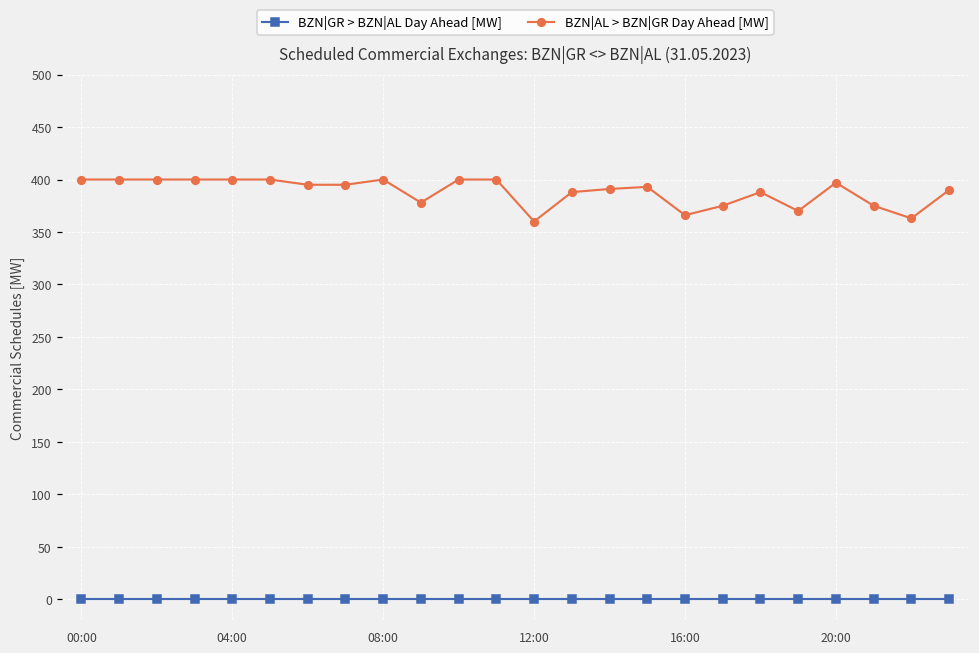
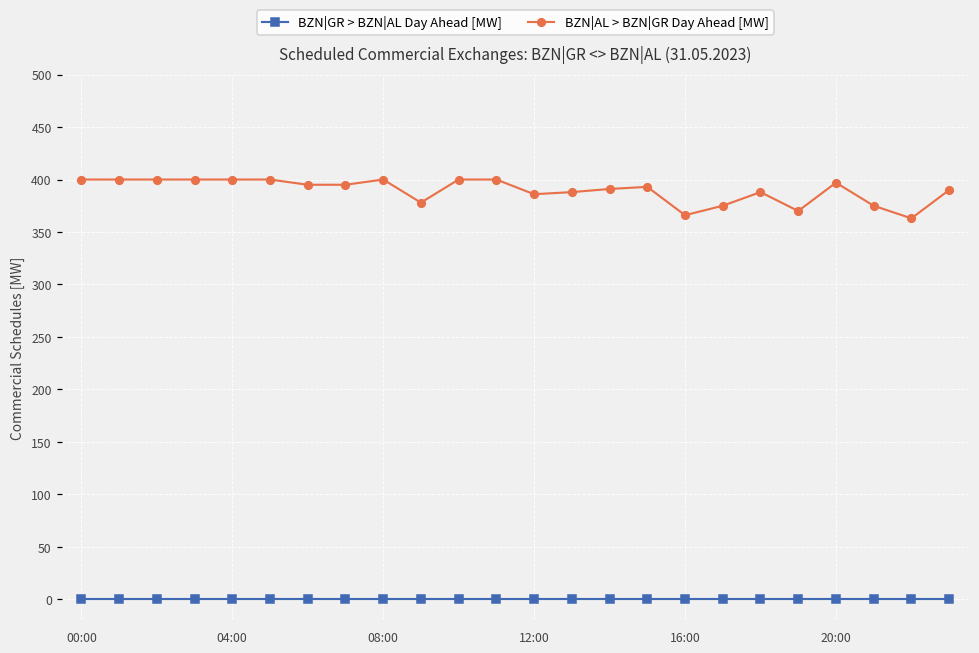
BZN|AL > BZN|GR Day Ahead [MW], 12:00: 360 -> 390
